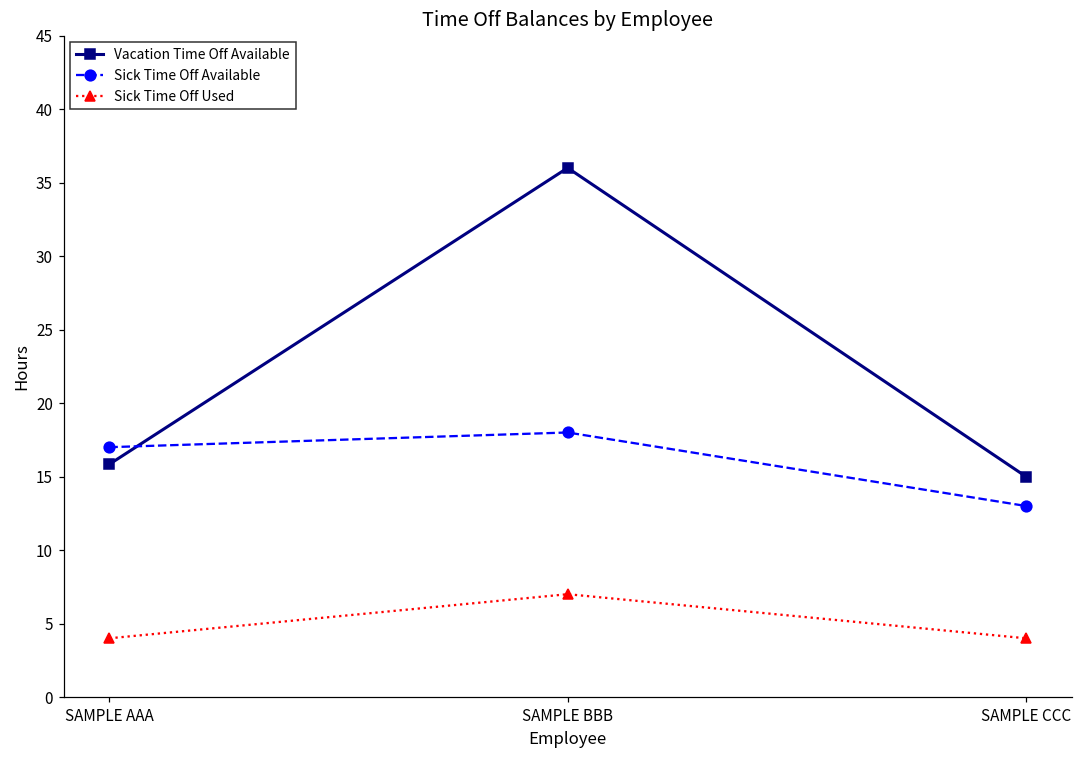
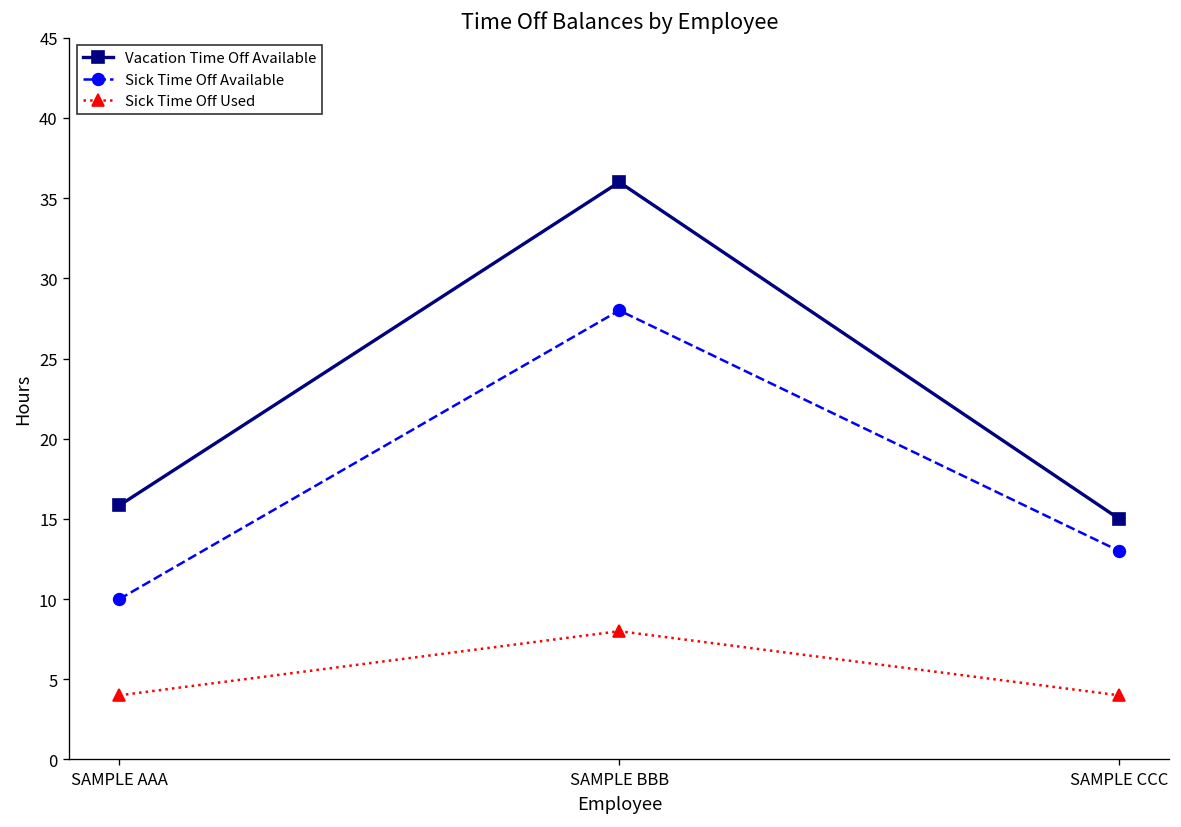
Sick Time Off Available, SAMPLE AAA: 17 -> 10
Sick Time Off Available, SAMPLE BBB: 18 -> 28
Sick Time Off Used, SAMPLE BBB: 7 -> 8
